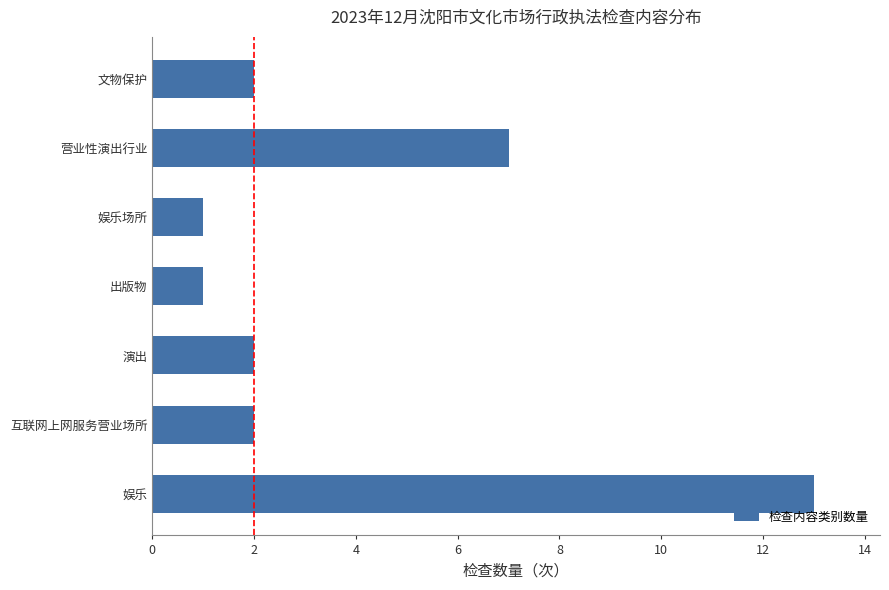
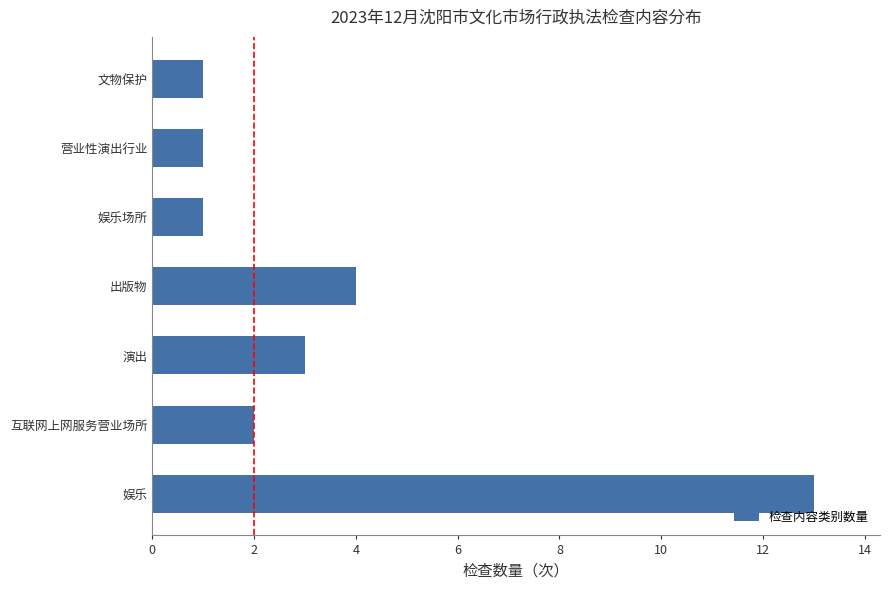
文物保护: 2 -> 1
营业性演出行业: 7 -> 1
出版物: 1 -> 4
演出: 2 -> 3
